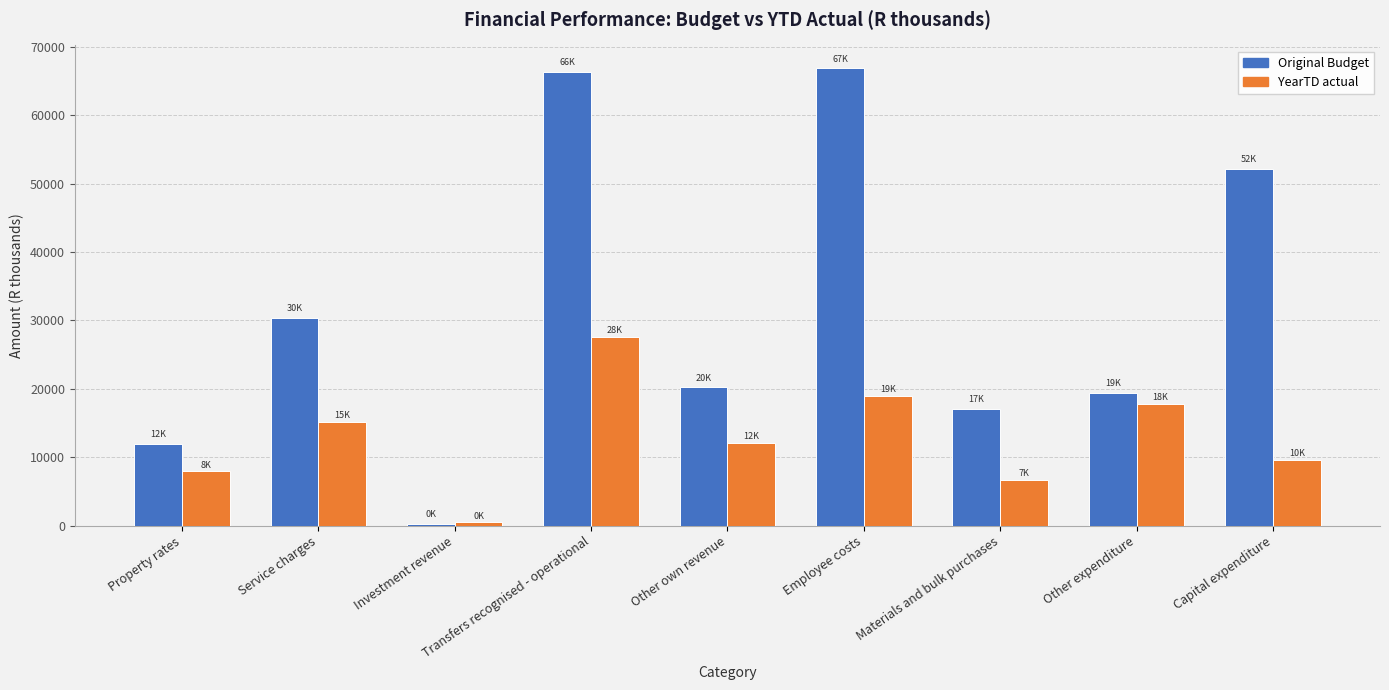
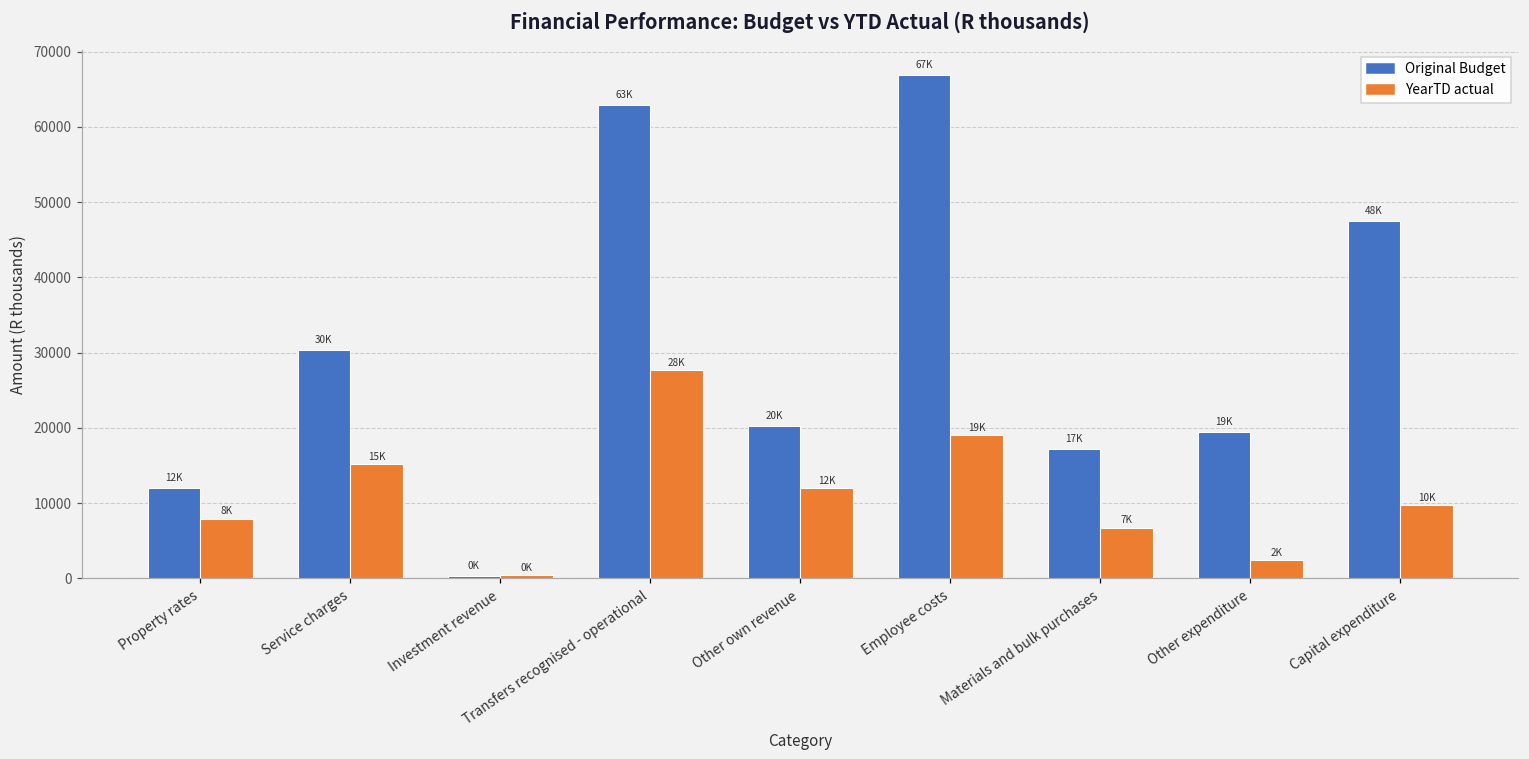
Original Budget, Transfers recognised - operational: 66K -> 63K
YearTD actual, Other expenditure: 18K -> 2K
Original Budget, Capital expenditure: 52K -> 48K
